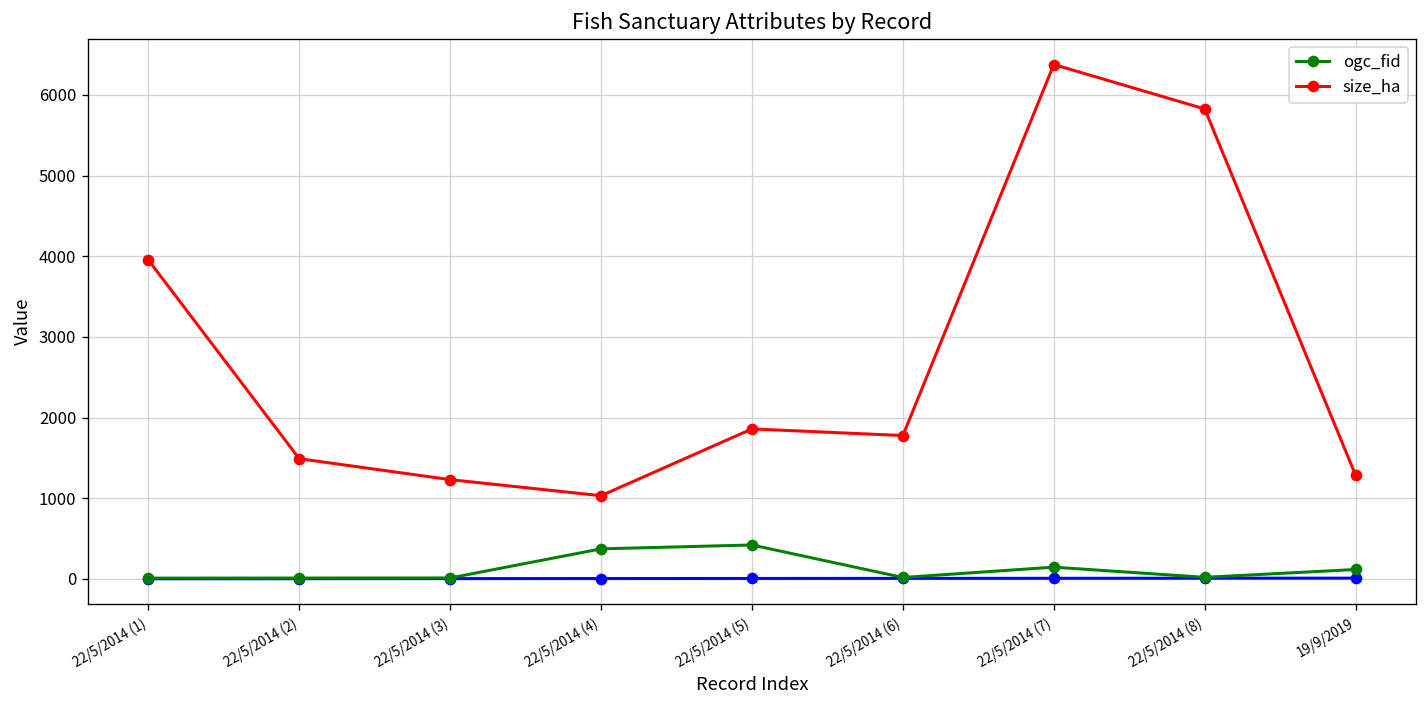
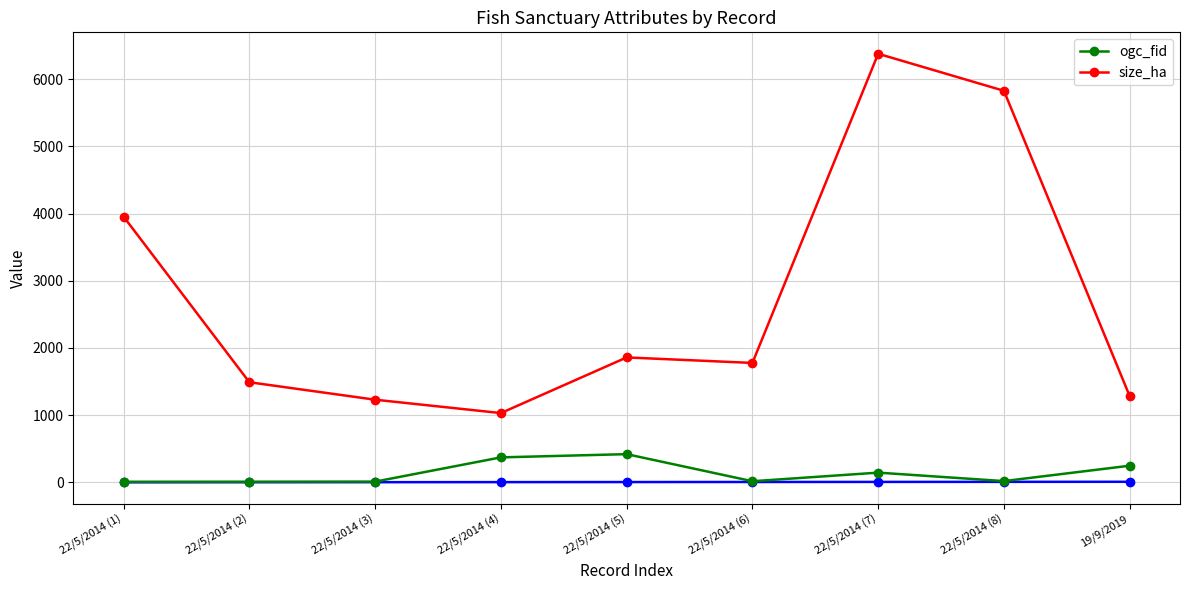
ogc_fid, 19/9/2019: 100 -> 200
